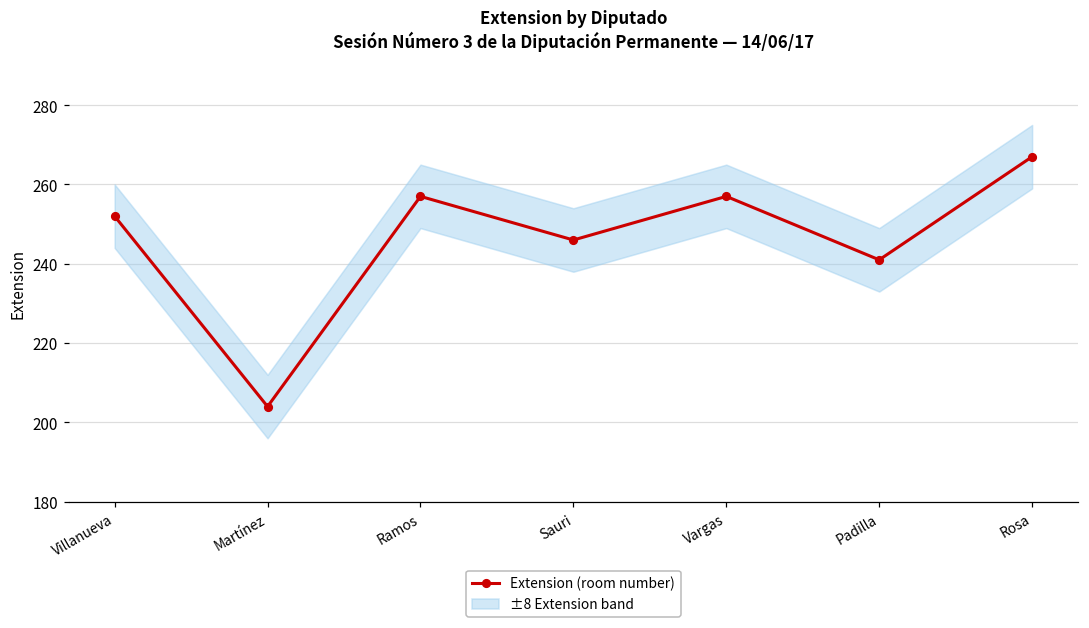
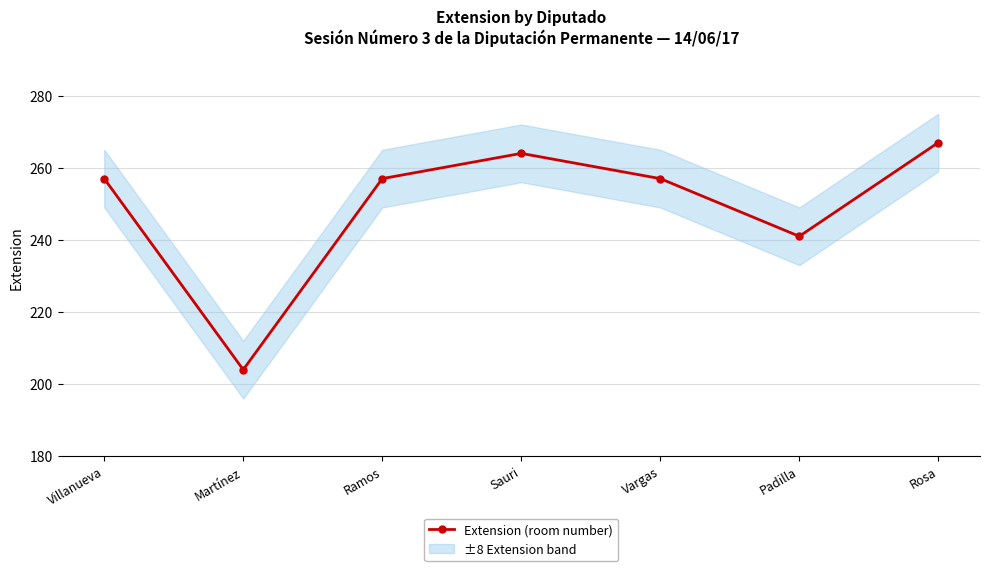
Extension (room number), Villanueva: 252 -> 257
Extension (room number), Sauri: 246 -> 264
